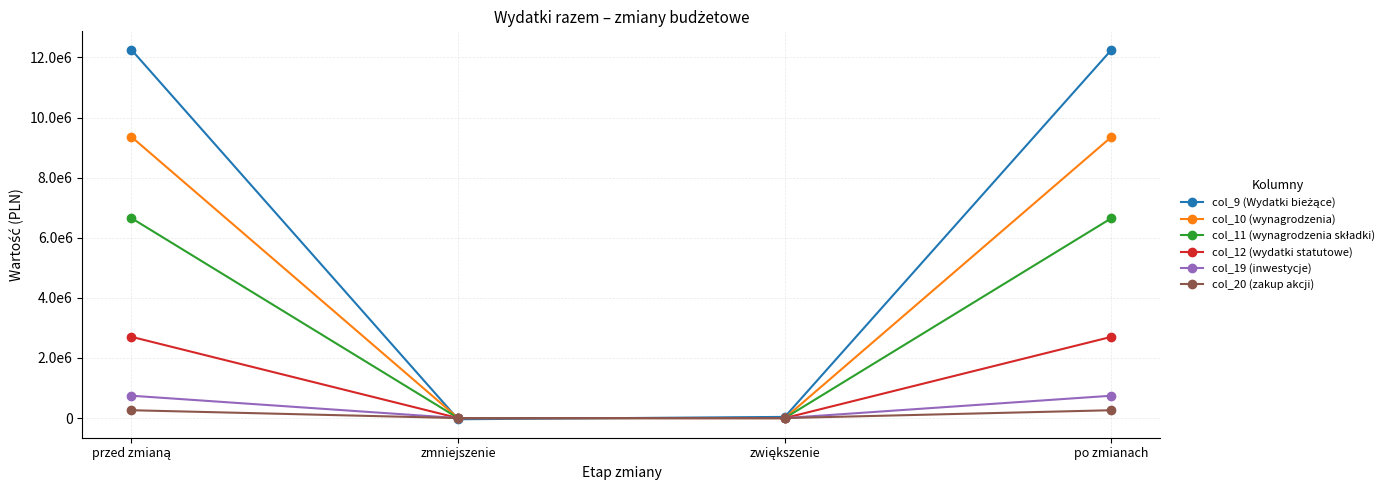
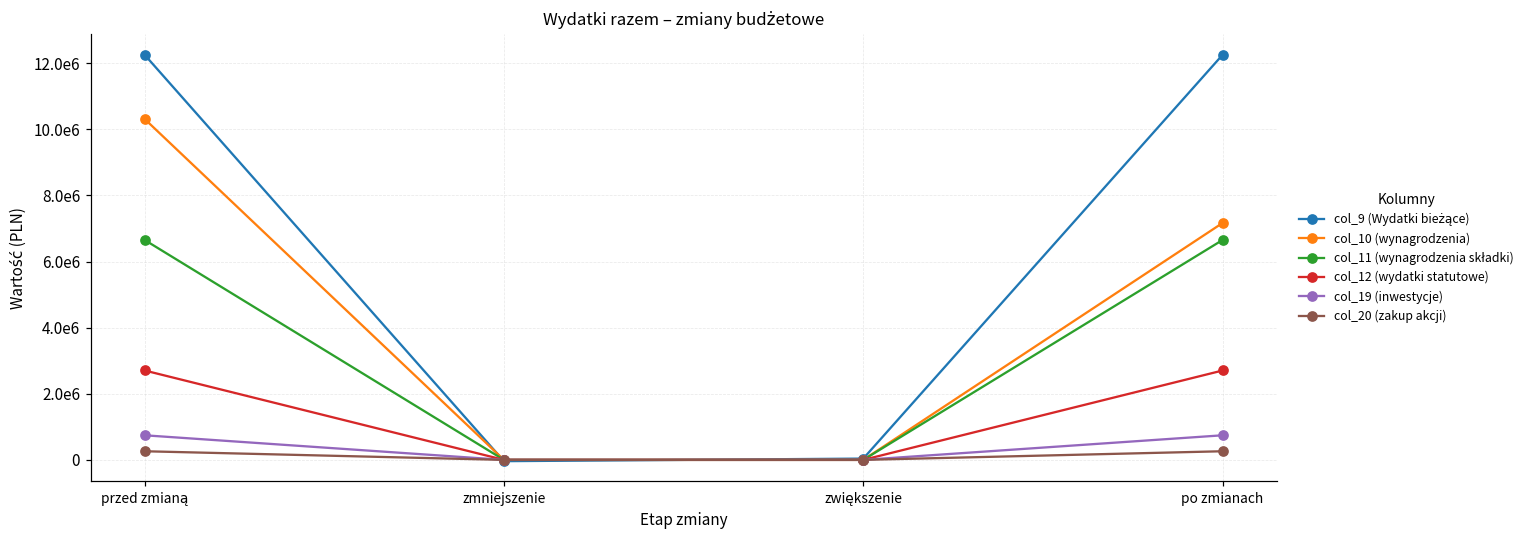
col_10 (wynagrodzenia), przed zmianą: 9400000 -> 10300000
col_10 (wynagrodzenia), po zmianach: 9400000 -> 7200000
